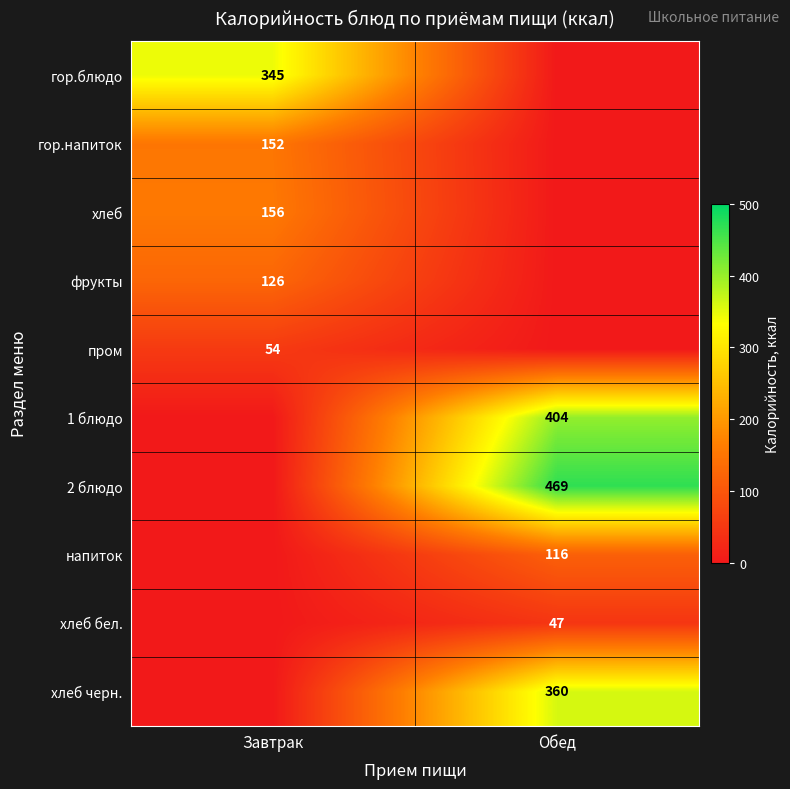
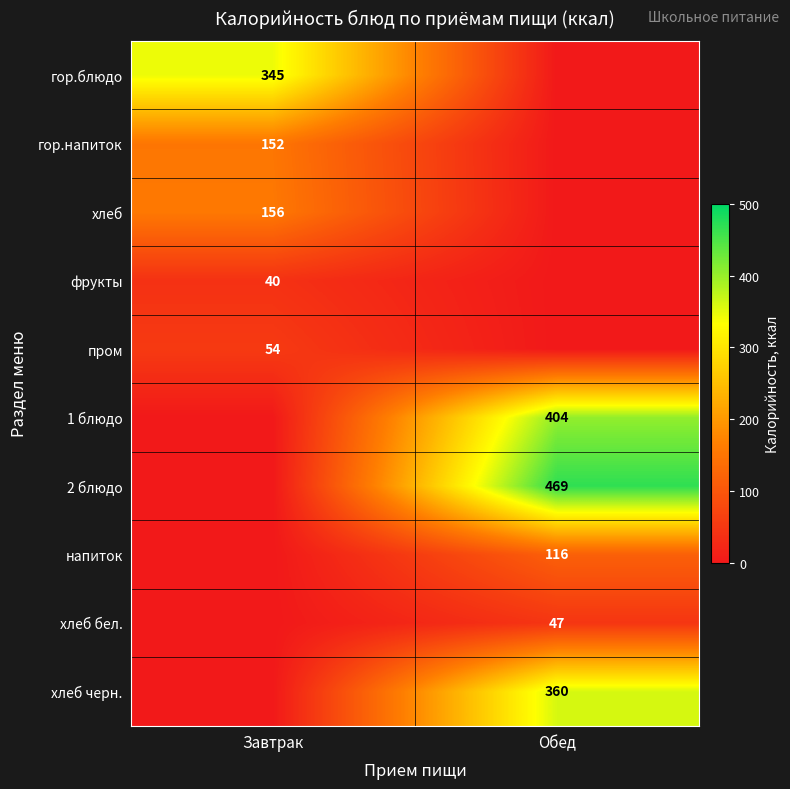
фрукты, Завтрак: 126 -> 40
